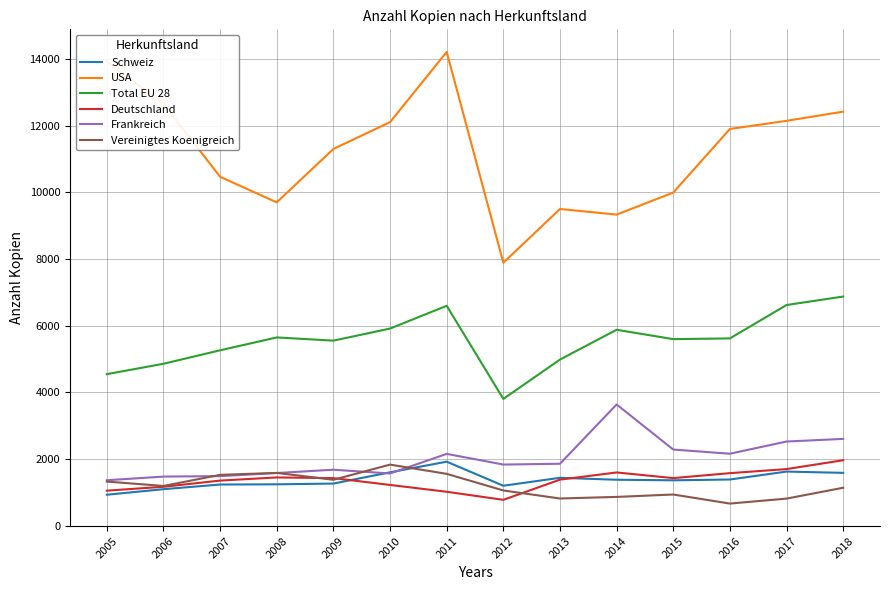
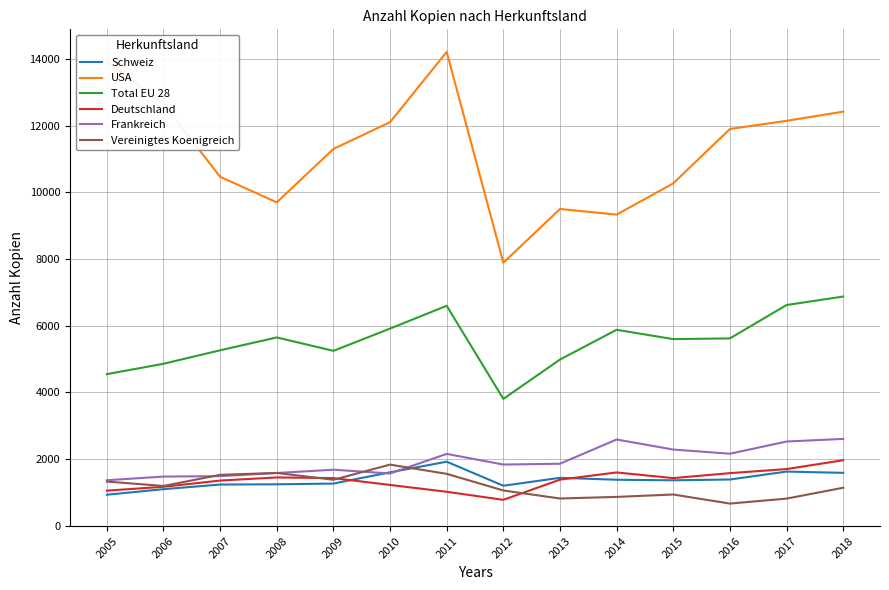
Total EU 28, 2009: 5600 -> 5200
Frankreich, 2014: 3600 -> 2600
USA, 2015: 10000 -> 10300
